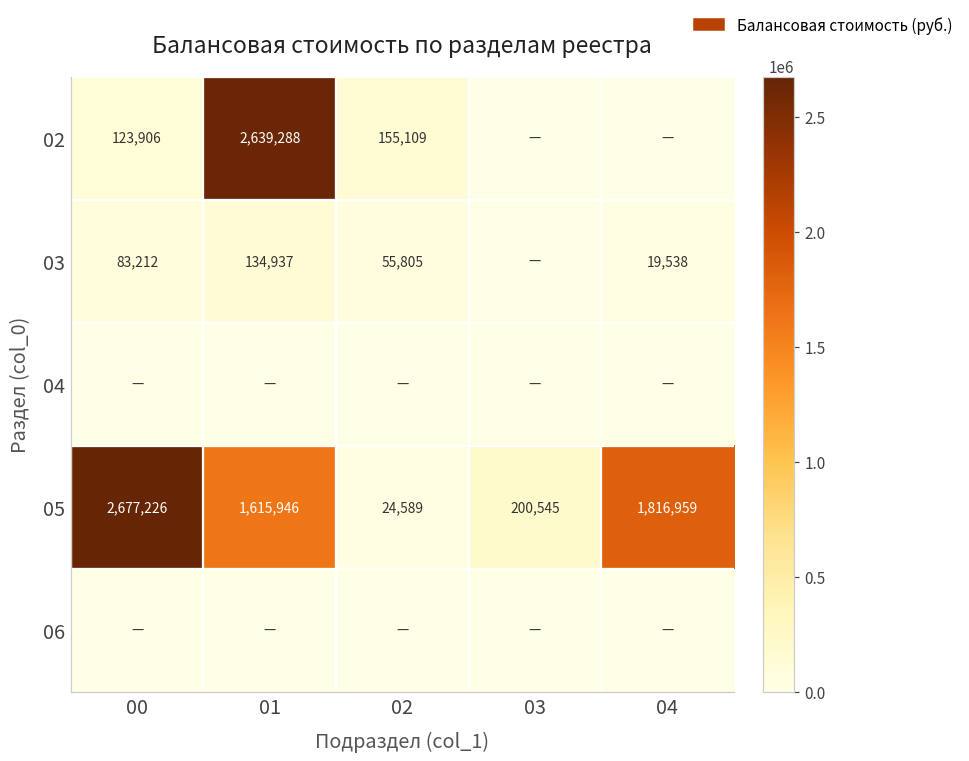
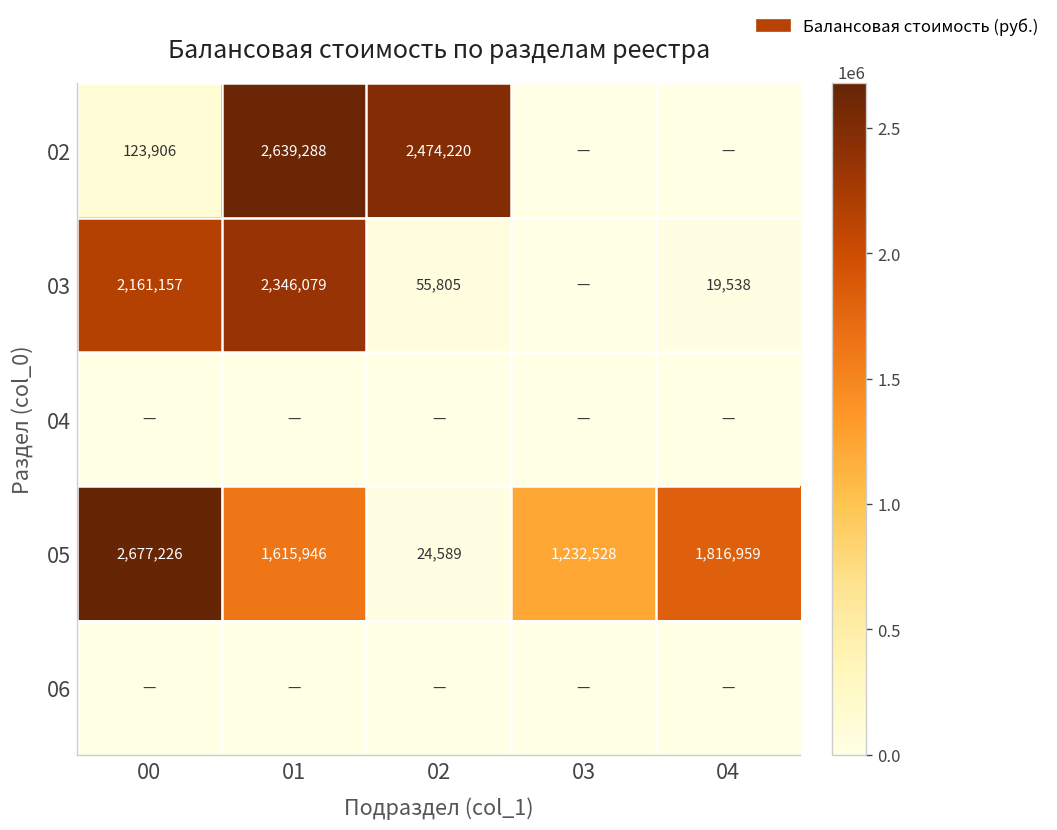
02, 02: 155,109 -> 2,474,220
03, 00: 83,212 -> 2,161,157
03, 01: 134,937 -> 2,346,079
05, 03: 200,545 -> 1,232,528
